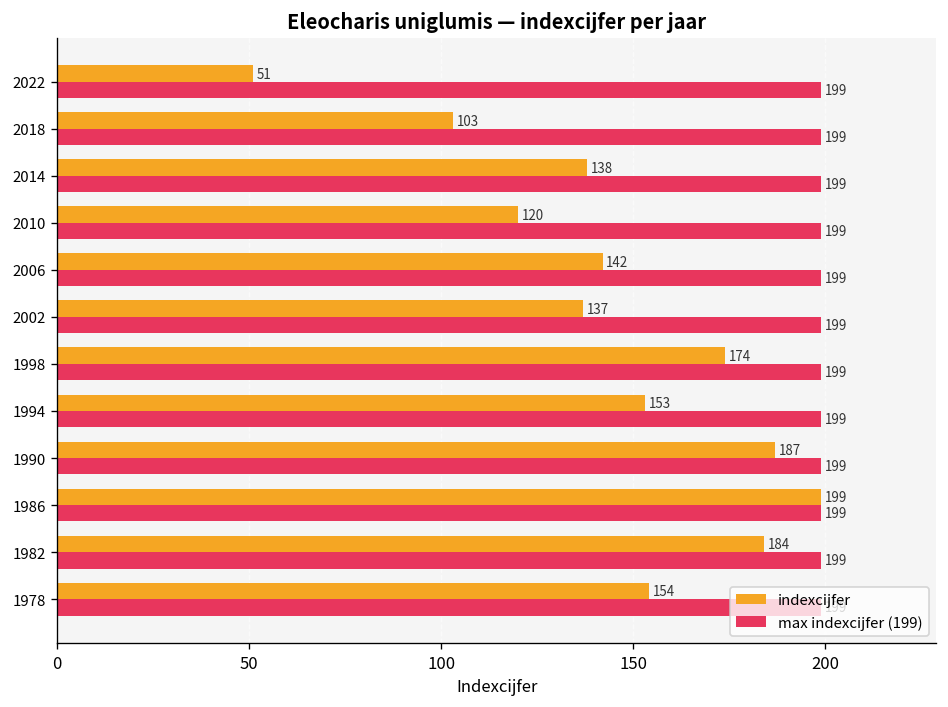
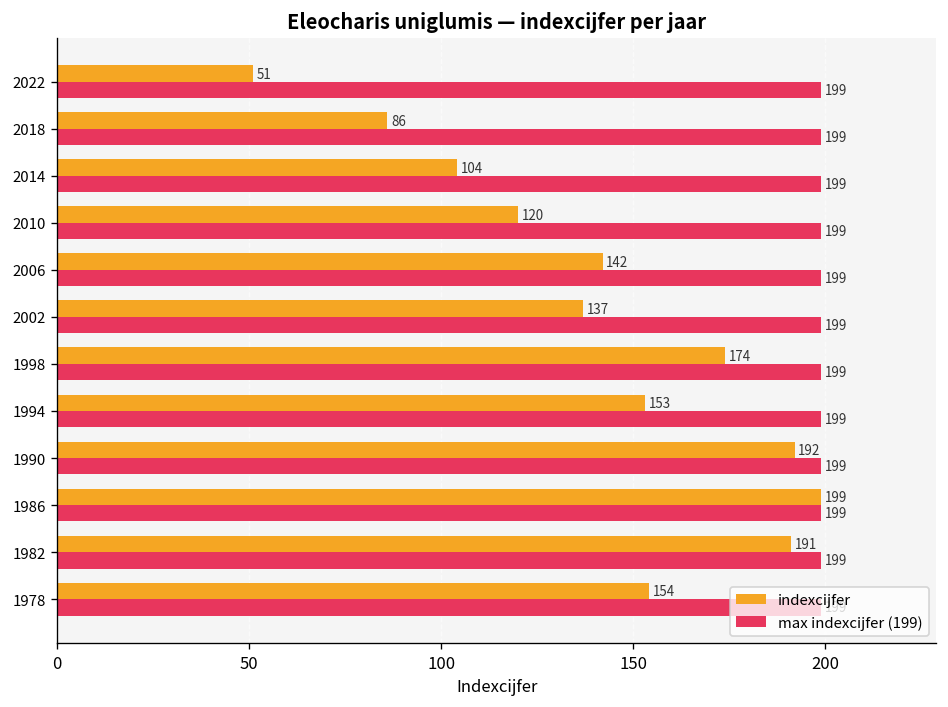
indexcijfer, 2018: 103 -> 86
indexcijfer, 2014: 138 -> 104
indexcijfer, 1990: 187 -> 192
indexcijfer, 1982: 184 -> 191
